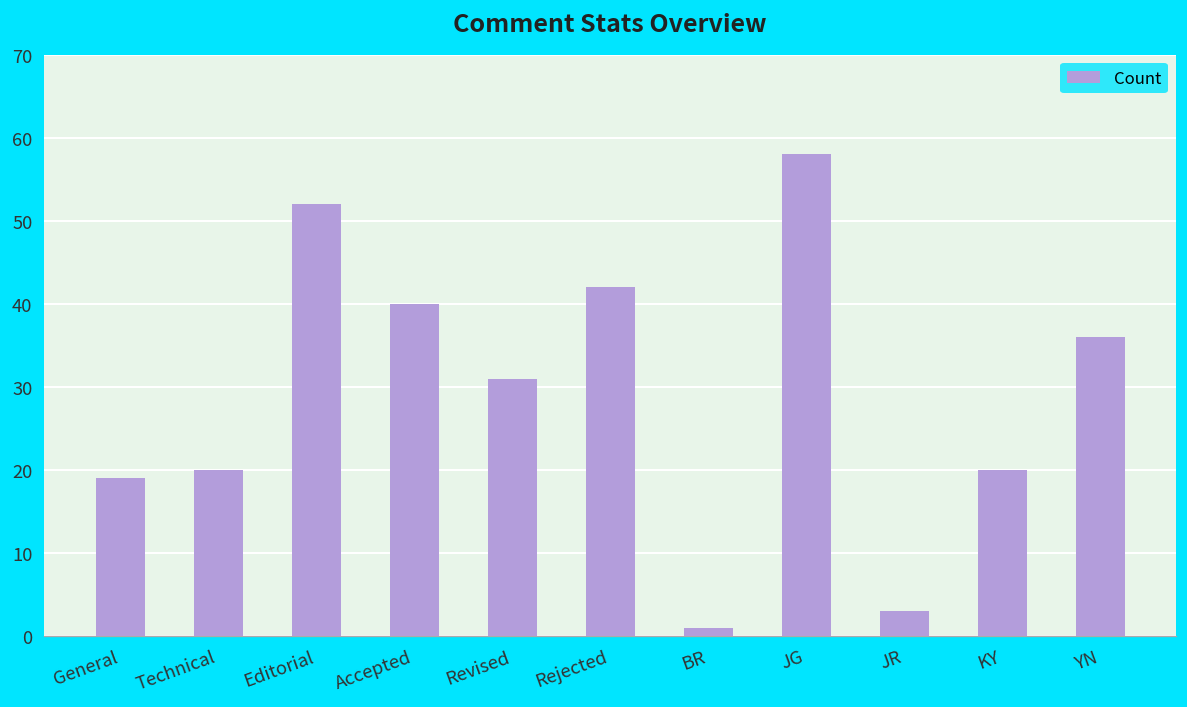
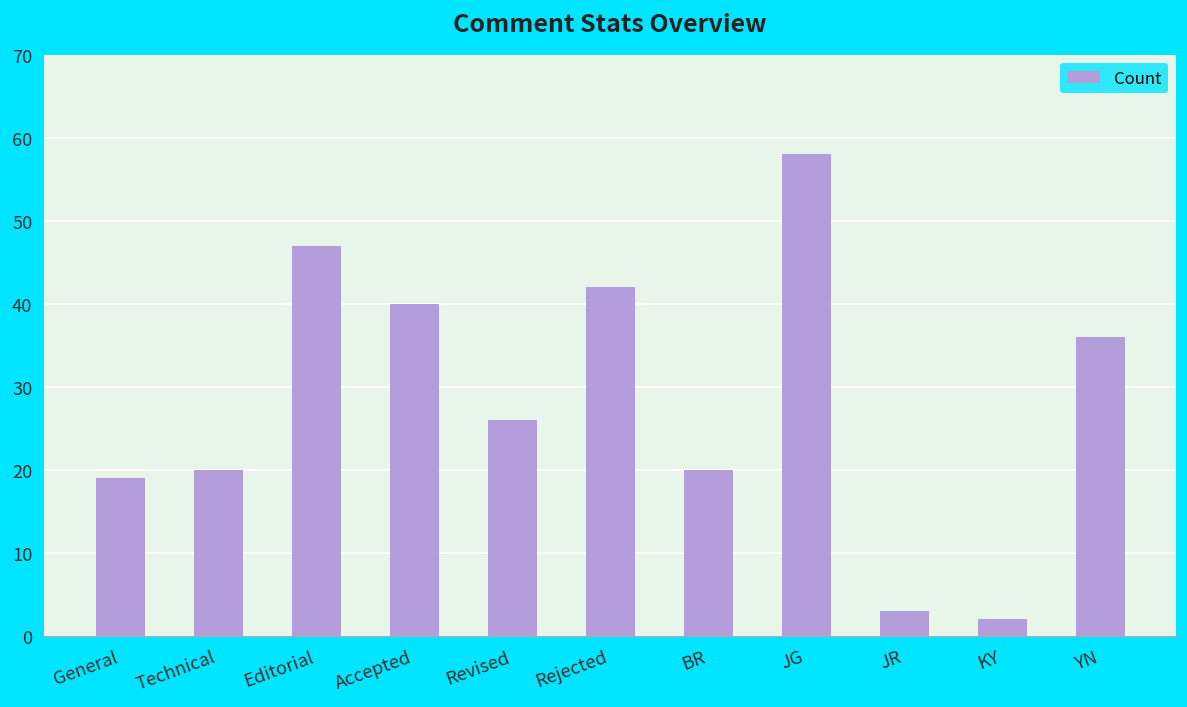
Editorial: 52 -> 47
Revised: 31 -> 26
BR: 1 -> 20
KY: 20 -> 2
